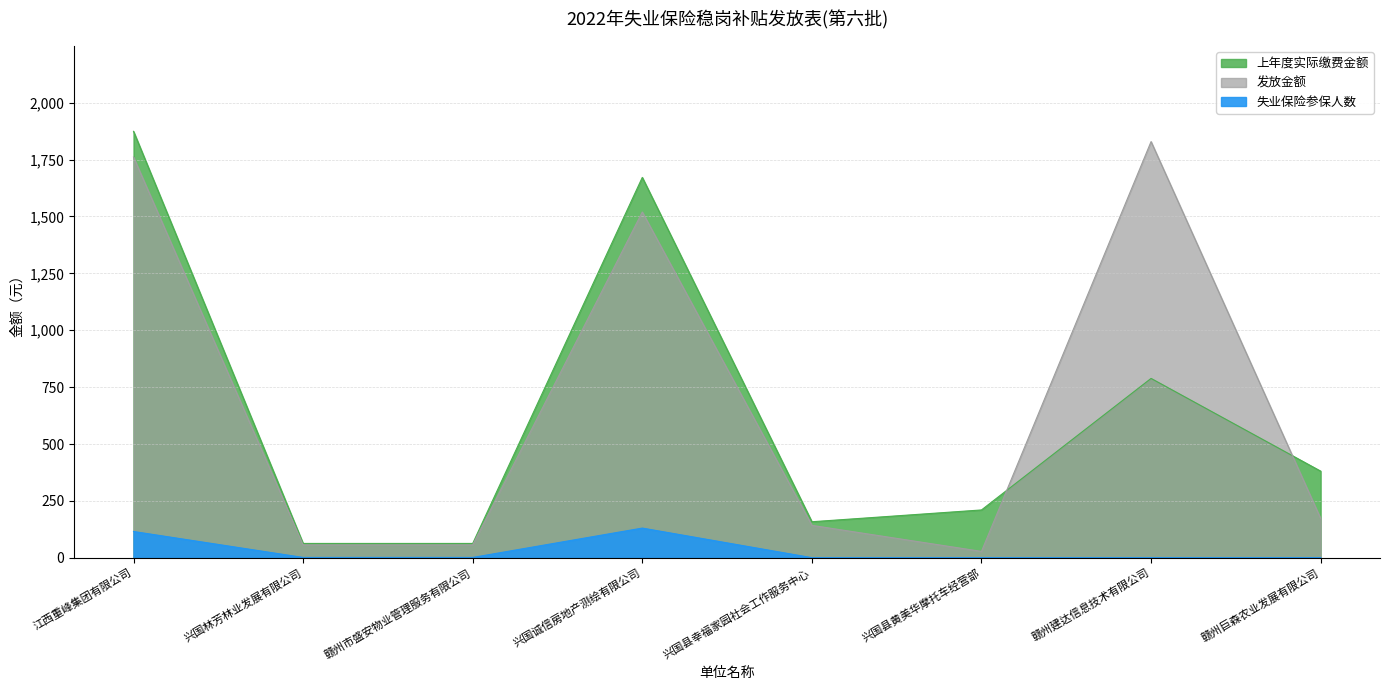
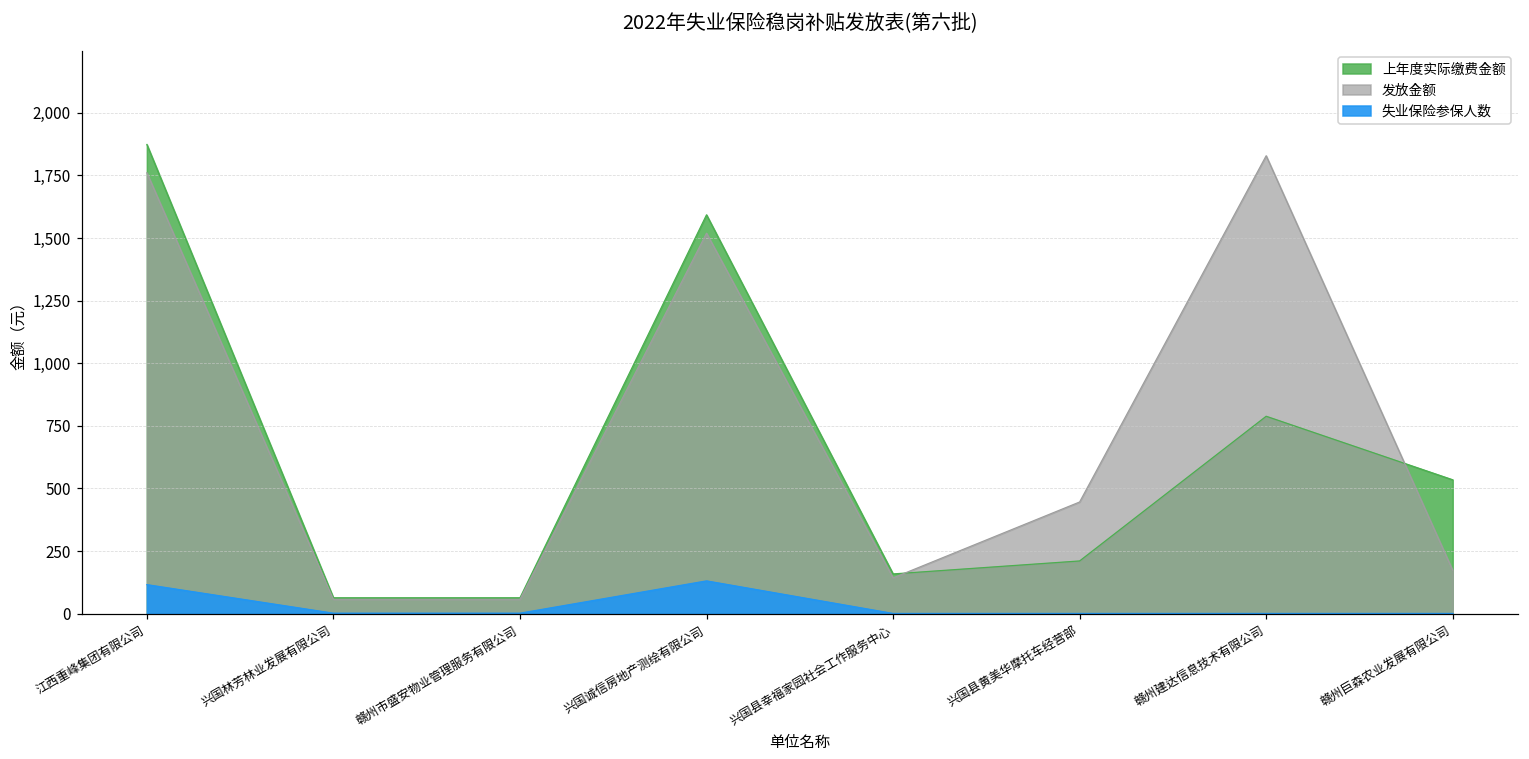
上年度实际缴费金额, 兴国诚信房地产测绘有限公司: 1,670 -> 1,590
发放金额, 兴国县黄美华摩托车经营部: 30 -> 450
上年度实际缴费金额, 赣州巨森农业发展有限公司: 380 -> 530
